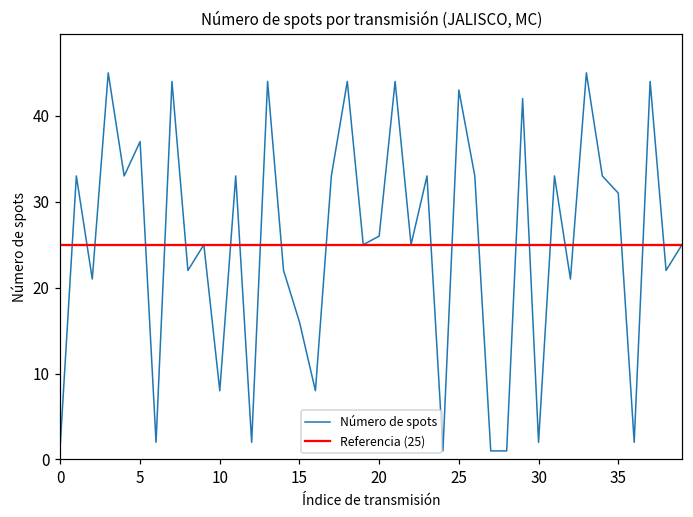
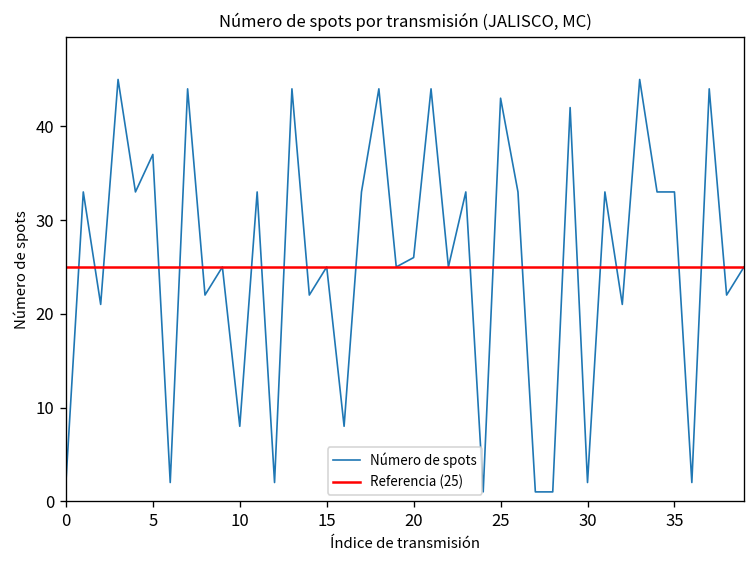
15: 16 -> 25
35: 31 -> 33
